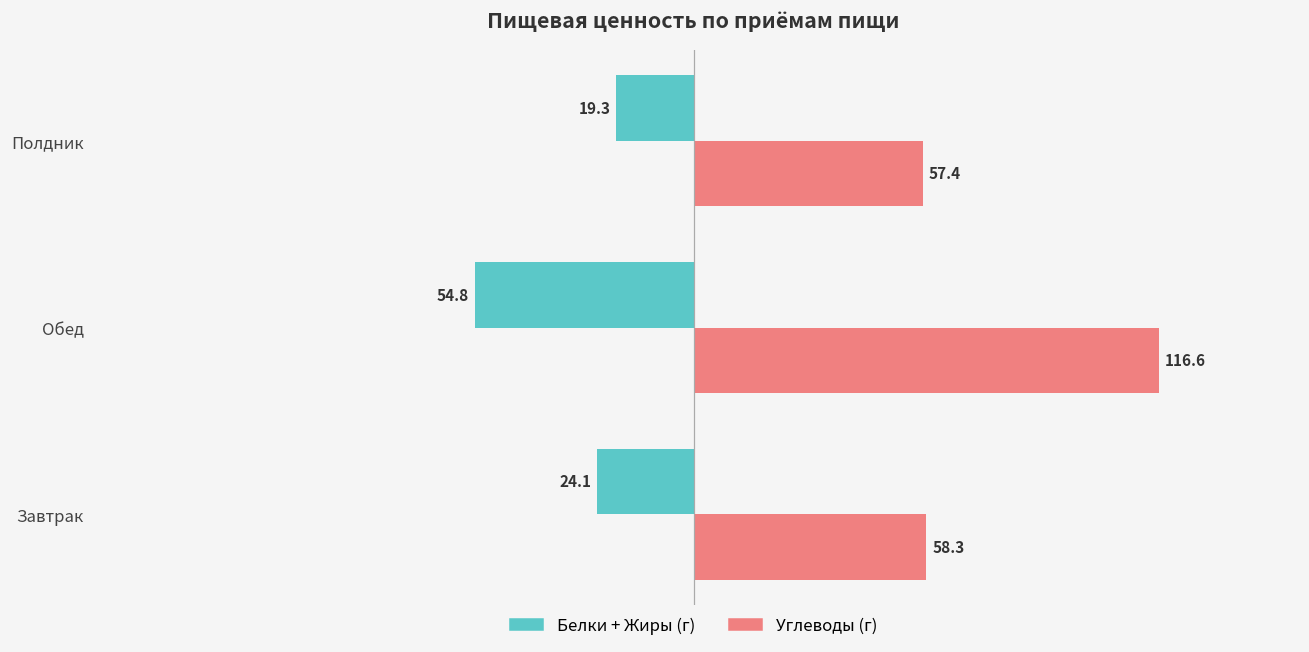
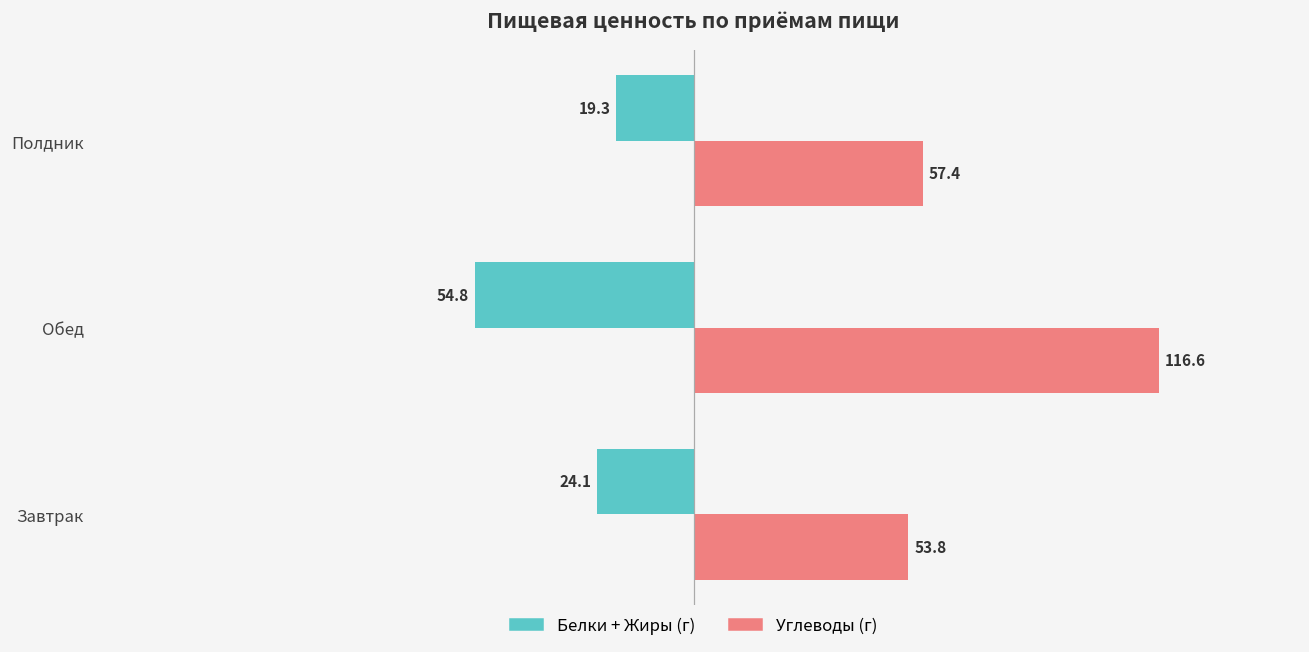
Углеводы (г), Завтрак: 58.3 -> 53.8
